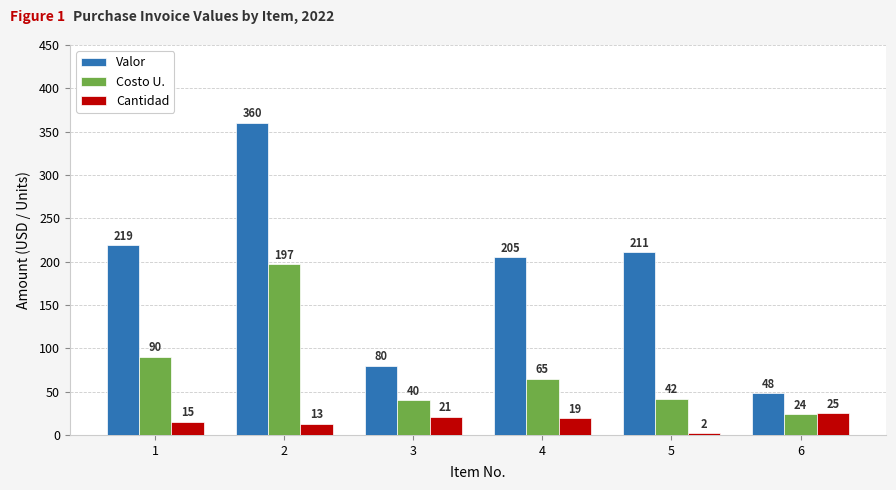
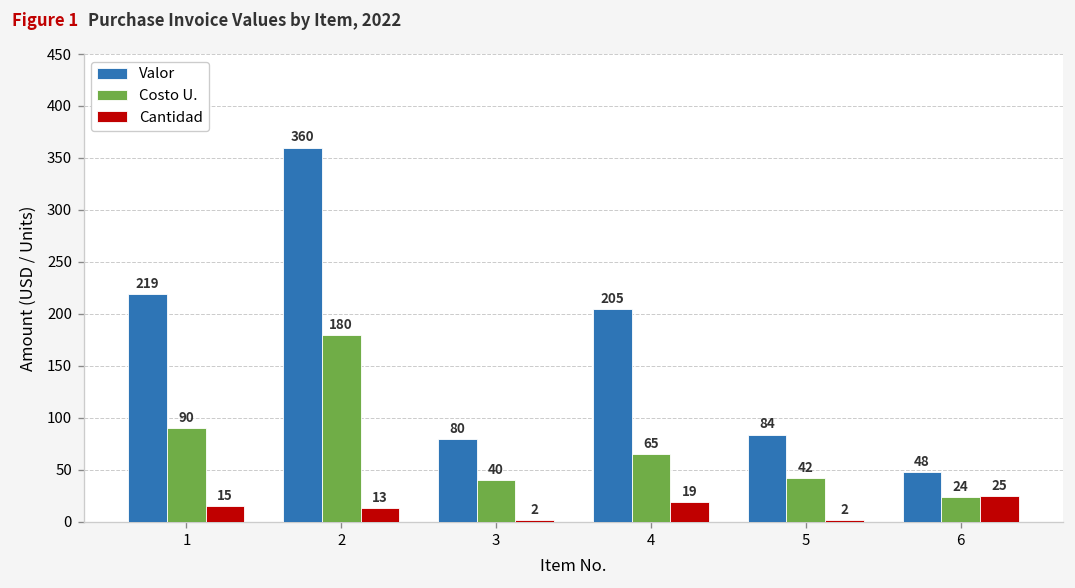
Costo U., 2: 197 -> 180
Cantidad, 3: 21 -> 2
Valor, 5: 211 -> 84
